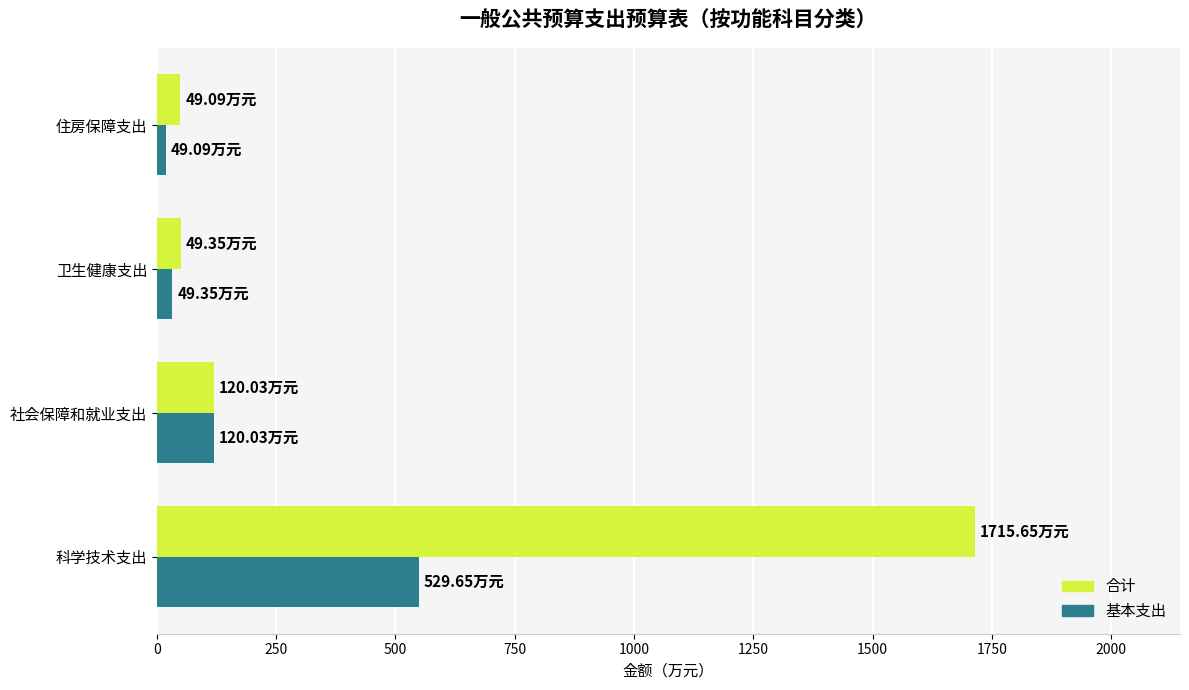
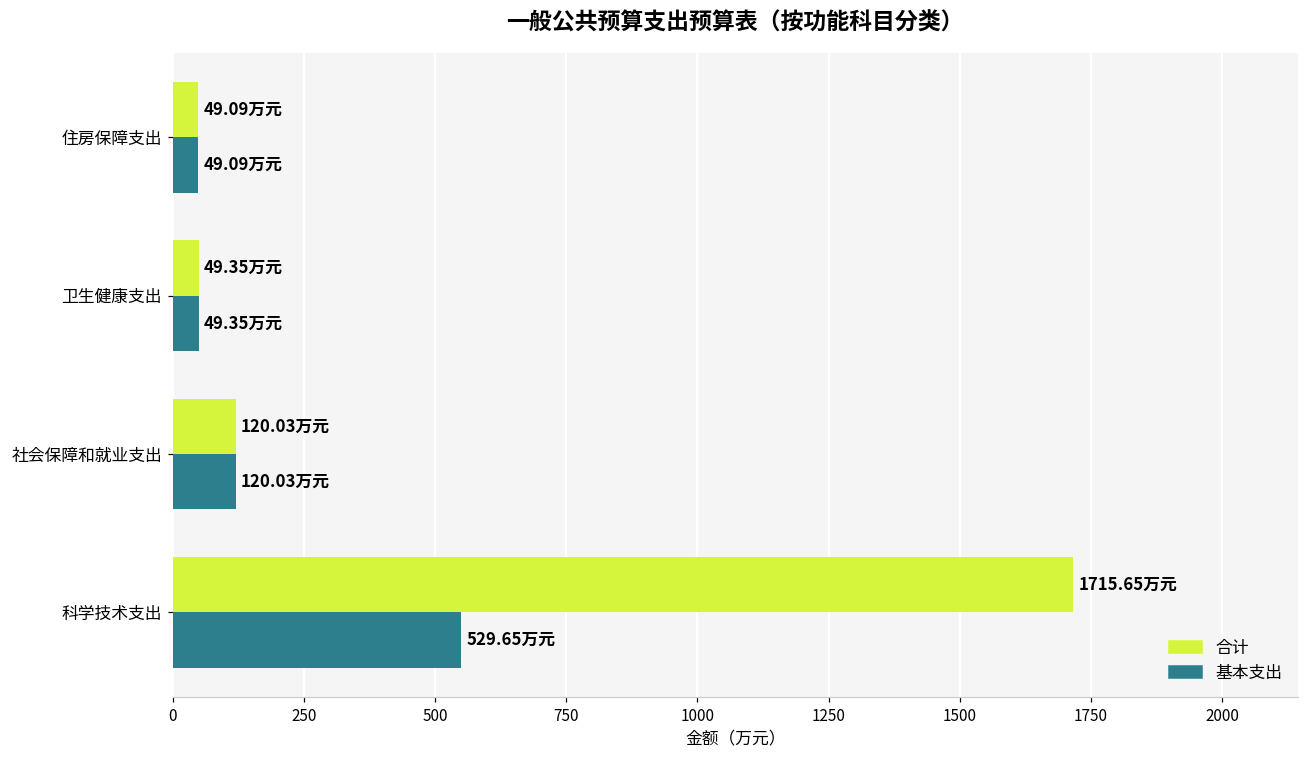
基本支出, 住房保障支出: 20 -> 50
基本支出, 卫生健康支出: 30 -> 50
